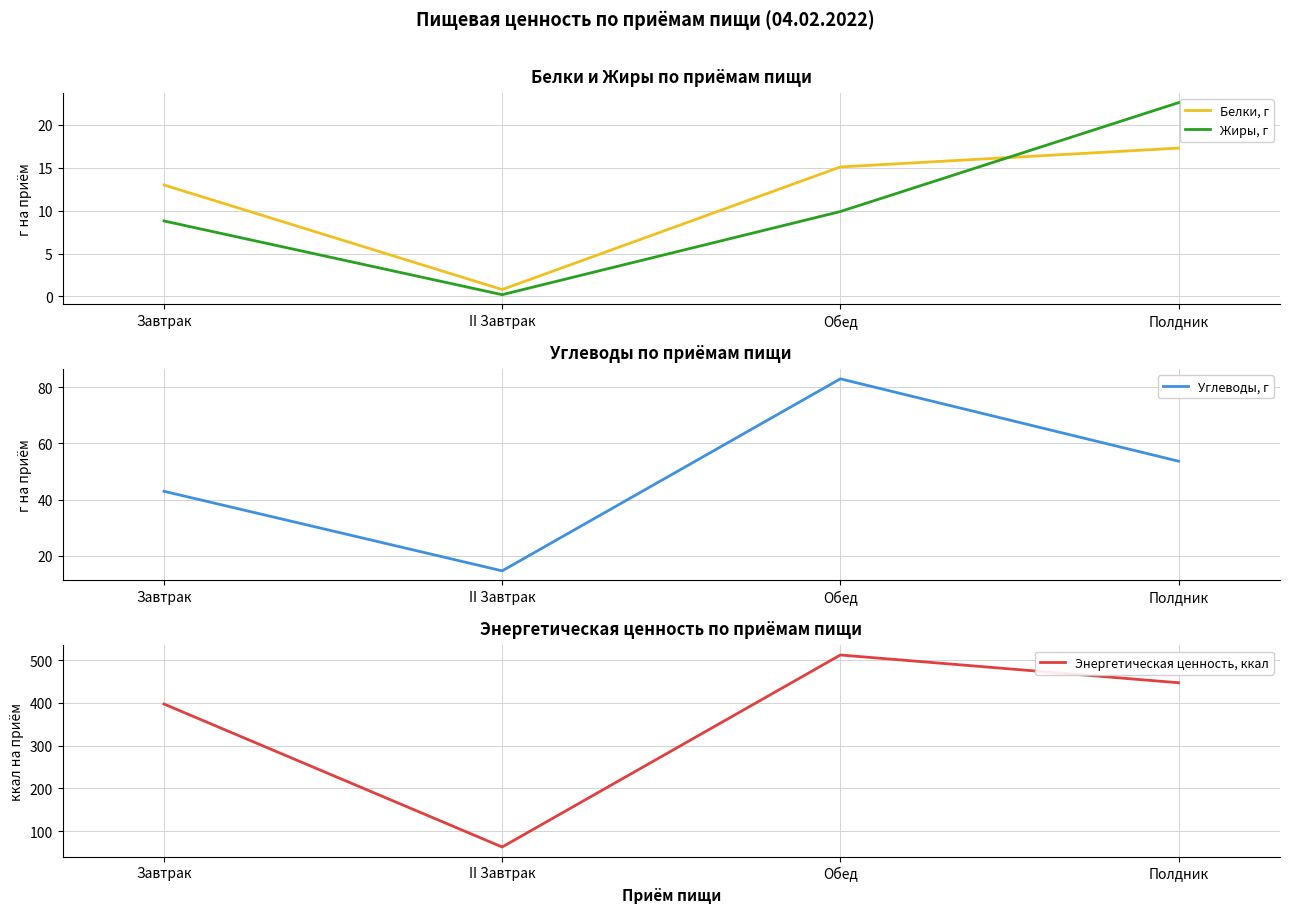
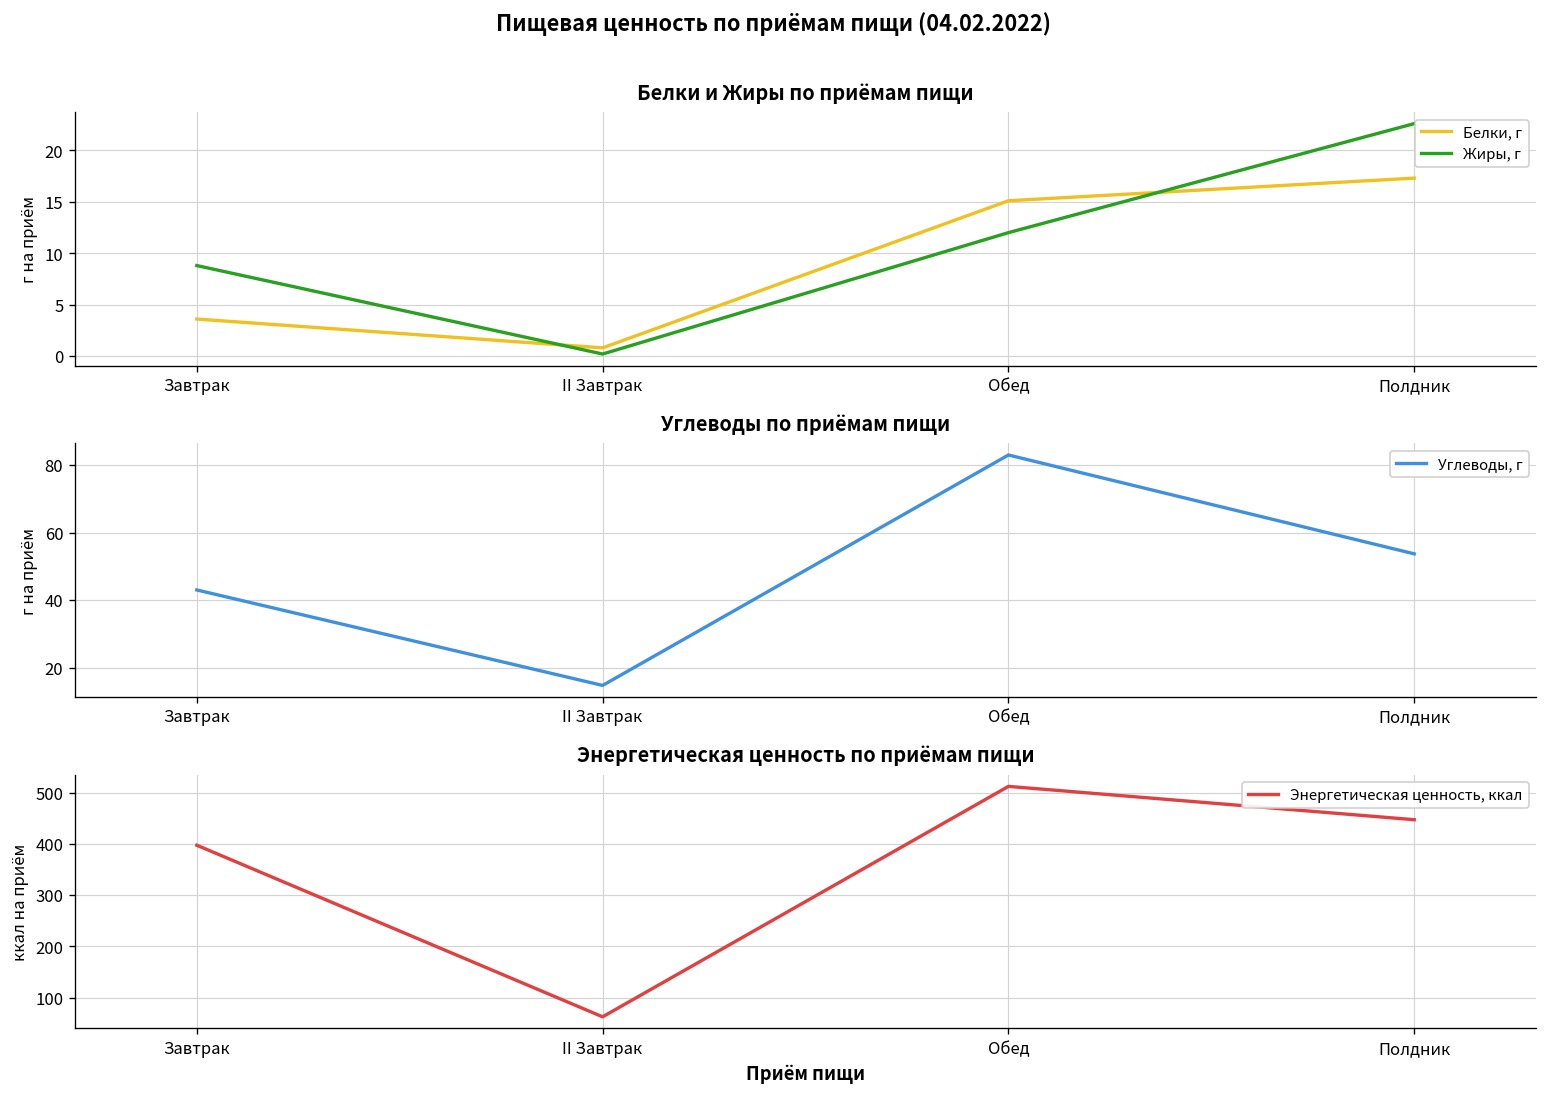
Белки и Жиры по приёмам пищи, Белки, г, Завтрак: 13 -> 4
Белки и Жиры по приёмам пищи, Жиры, г, Обед: 10 -> 12
